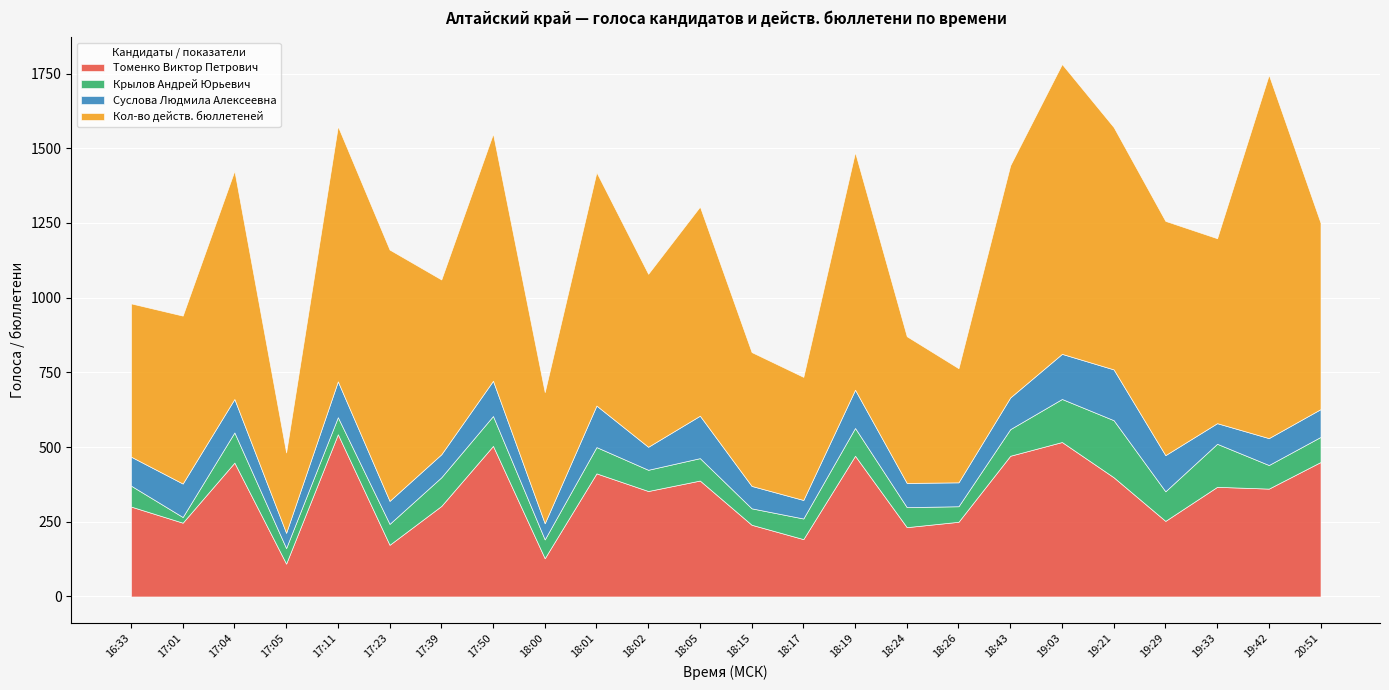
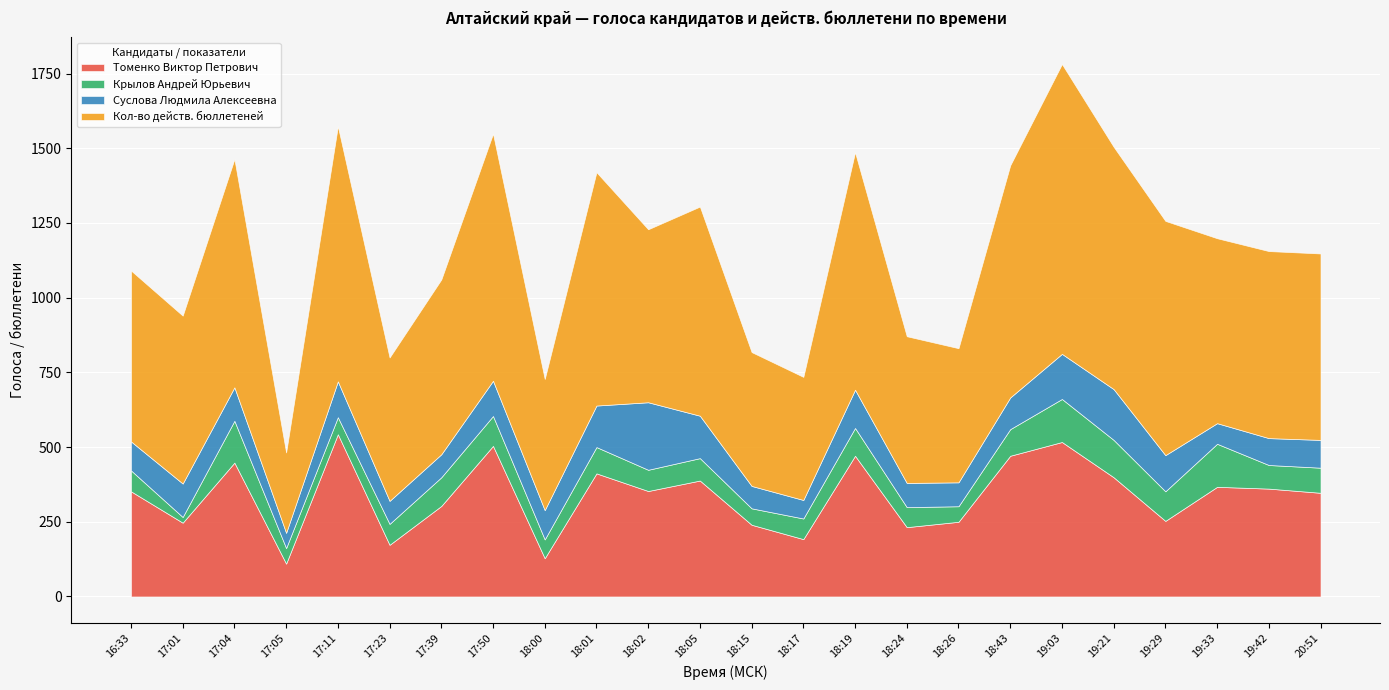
Томенко Виктор Петрович, 16:33: 300 -> 350
Кол-во действ. бюллетеней, 16:33: 510 -> 570
Крылов Андрей Юрьевич, 17:04: 100 -> 140
Кол-во действ. бюллетеней, 17:23: 840 -> 480
Суслова Людмила Алексеевна, 18:00: 50 -> 100
Суслова Людмила Алексеевна, 18:02: 80 -> 230
Кол-во действ. бюллетеней, 18:26: 380 -> 450
Крылов Андрей Юрьевич, 19:21: 190 -> 130
Кол-во действ. бюллетеней, 19:42: 1220 -> 630
Томенко Виктор Петрович, 20:51: 450 -> 350
